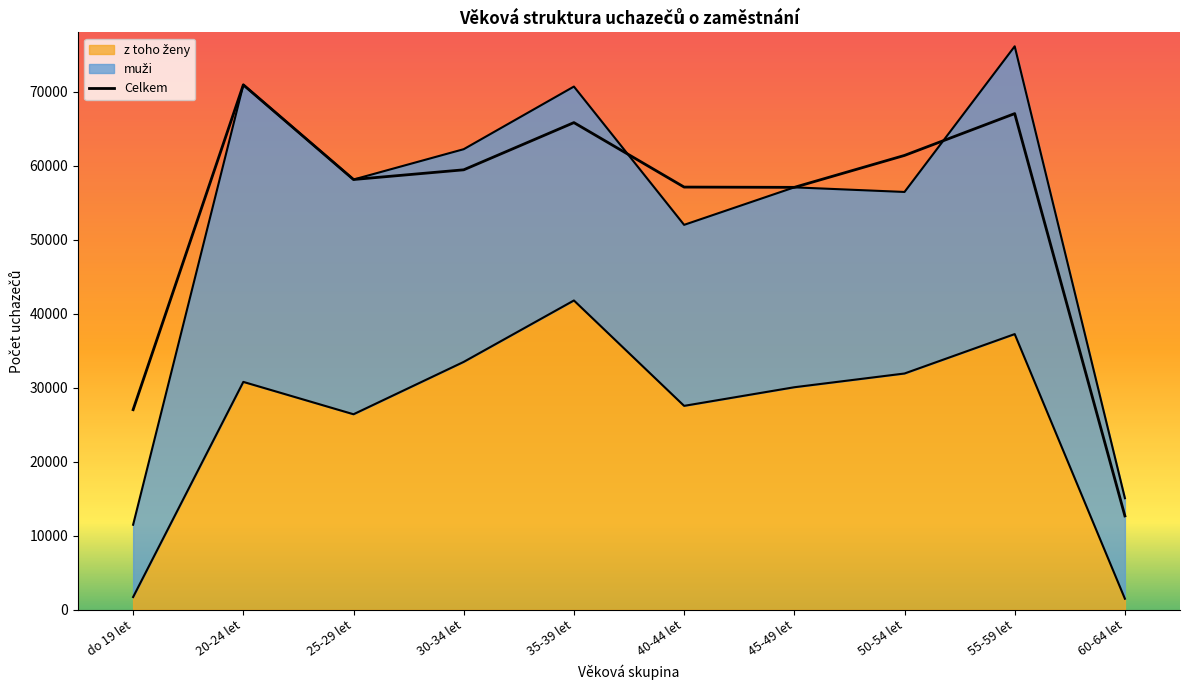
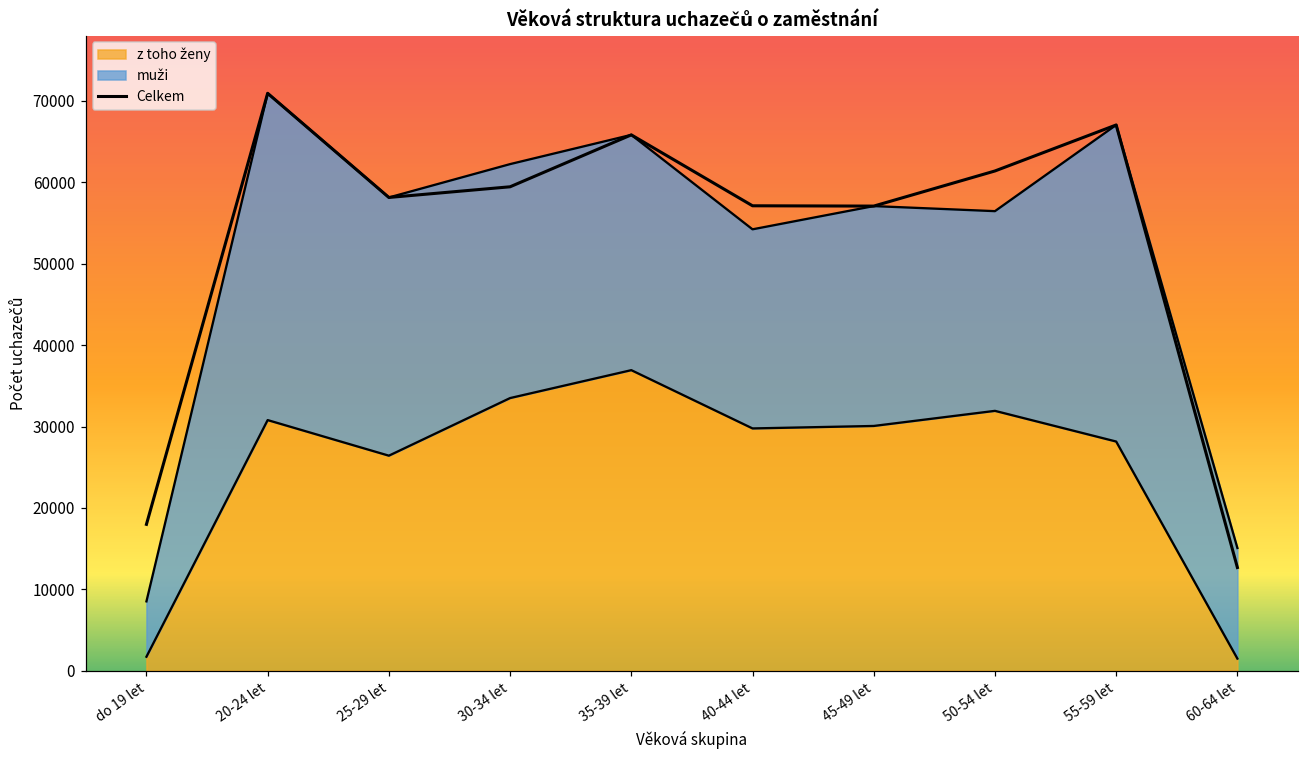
muži, do 19 let: 10000 -> 7000
Celkem, do 19 let: 27000 -> 18000
z toho ženy, 35-39 let: 42000 -> 37000
z toho ženy, 40-44 let: 28000 -> 30000
z toho ženy, 55-59 let: 37000 -> 28000
